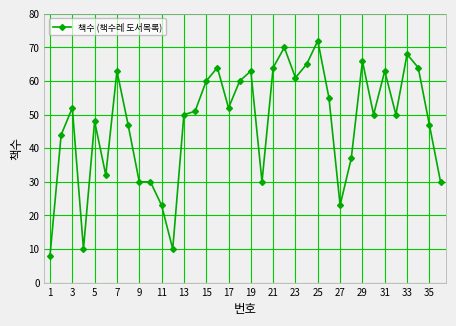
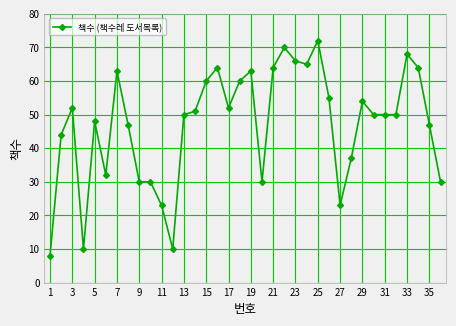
23: 61 -> 66
29: 66 -> 54
31: 63 -> 50
